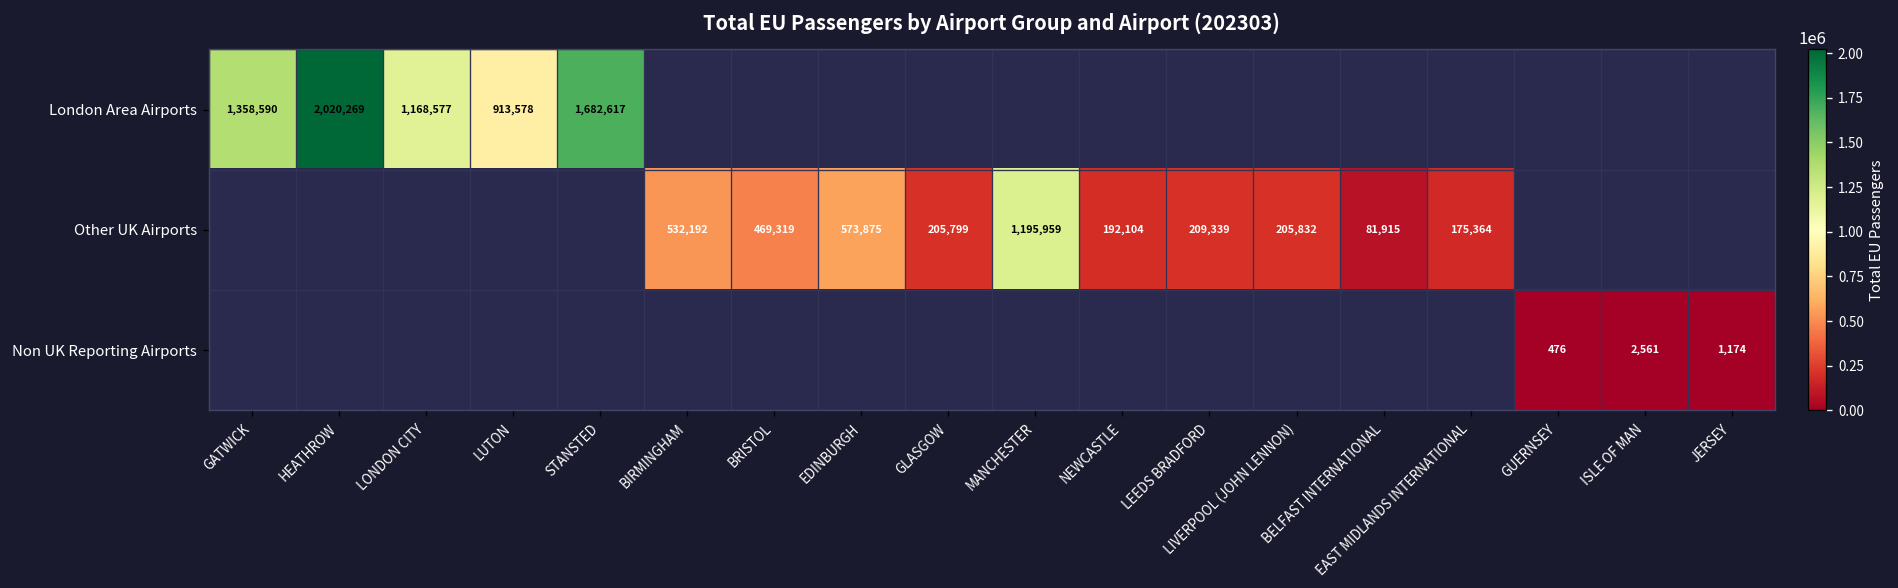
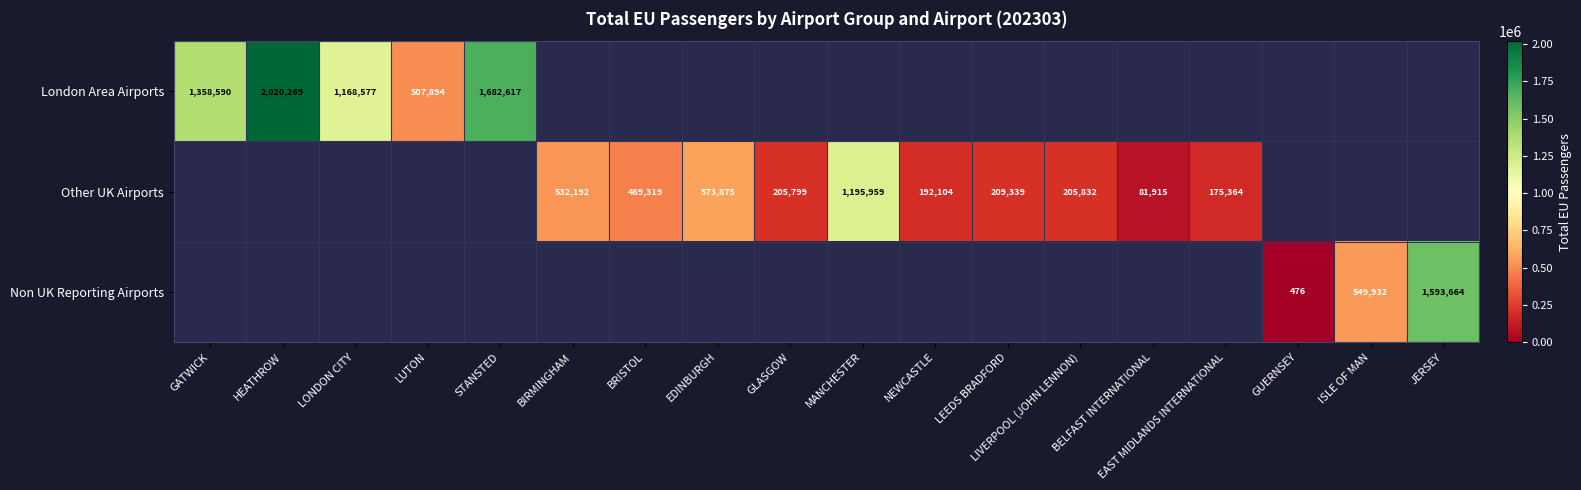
London Area Airports, LUTON: 913,578 -> 507,894
Non UK Reporting Airports, ISLE OF MAN: 2,561 -> 549,932
Non UK Reporting Airports, JERSEY: 1,174 -> 1,593,664
